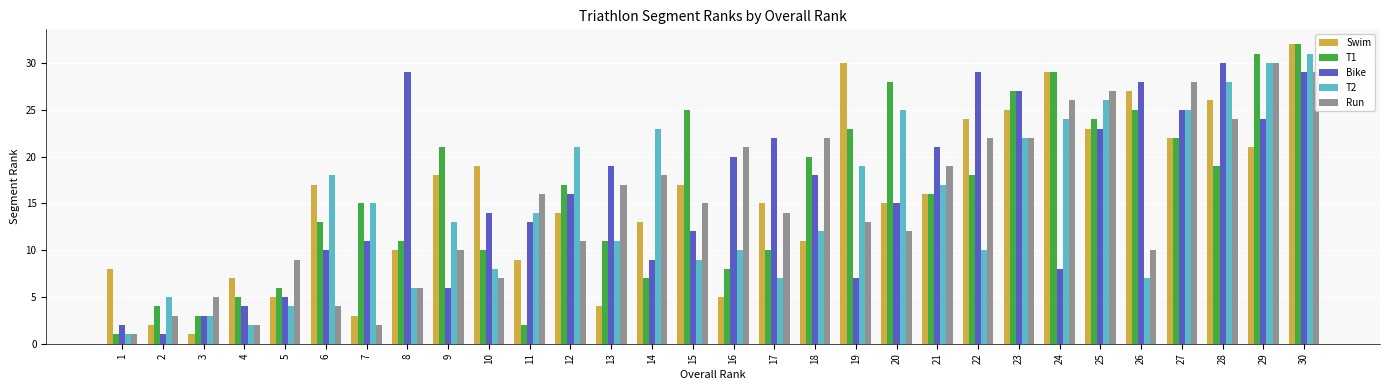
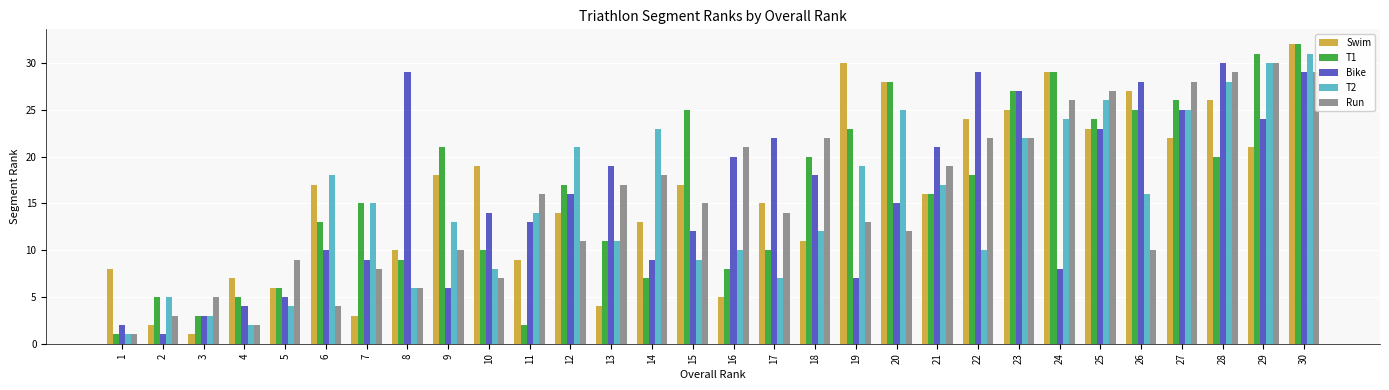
T1, 2: 4 -> 5
Swim, 5: 5 -> 6
Bike, 7: 11 -> 9
Run, 7: 2 -> 8
T1, 8: 11 -> 9
Swim, 20: 15 -> 28
T2, 26: 7 -> 16
T1, 27: 22 -> 26
T1, 28: 19 -> 20
Run, 28: 24 -> 29
